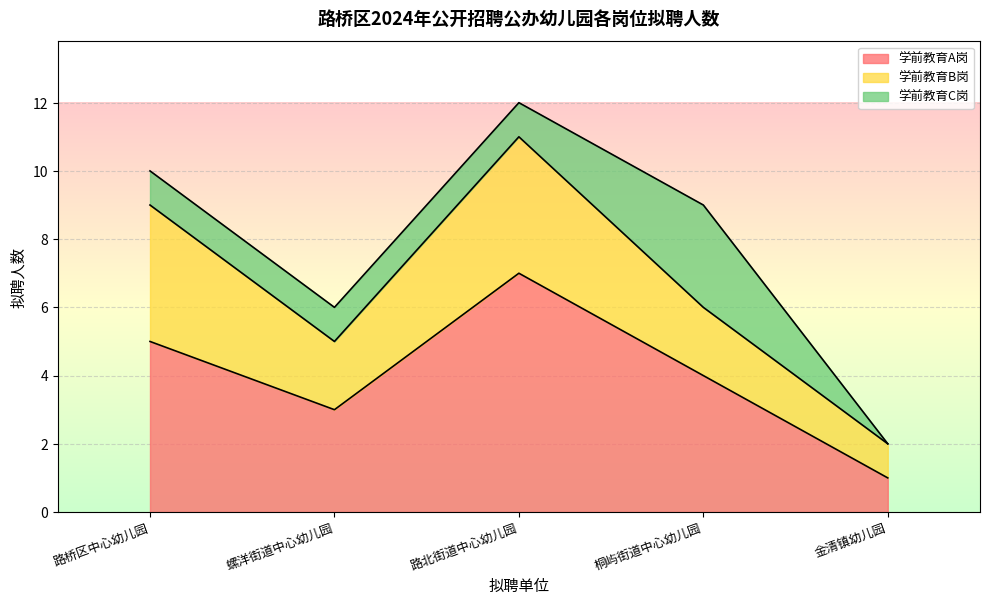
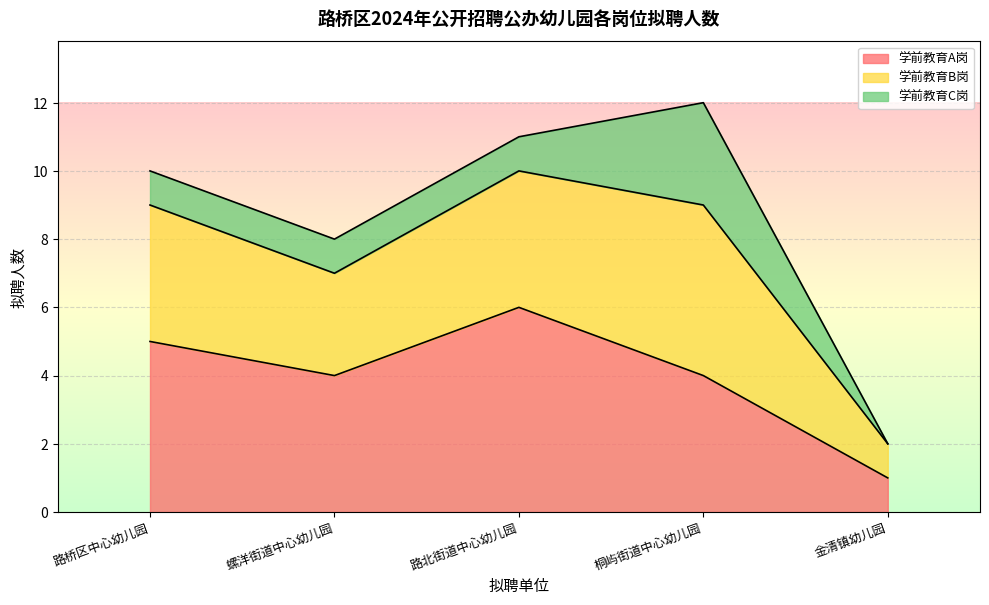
学前教育A岗, 螺洋街道中心幼儿园: 3 -> 4
学前教育B岗, 螺洋街道中心幼儿园: 2 -> 3
学前教育A岗, 路北街道中心幼儿园: 7 -> 6
学前教育B岗, 桐屿街道中心幼儿园: 2 -> 5
